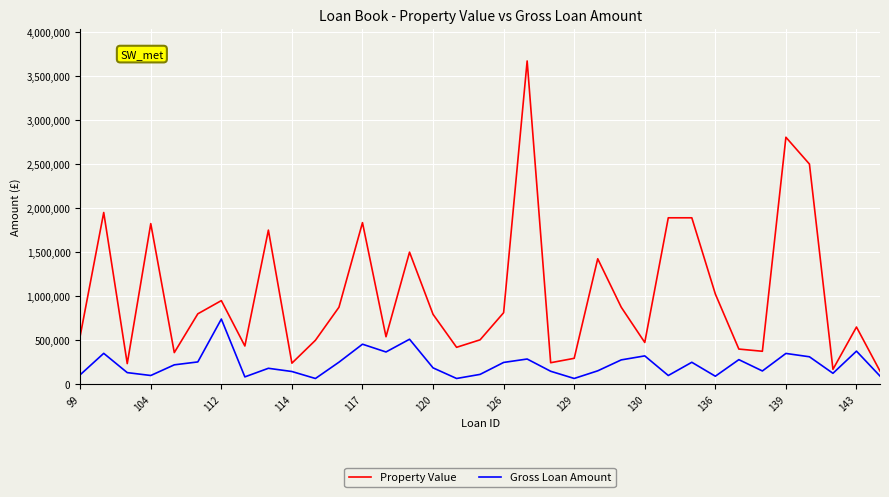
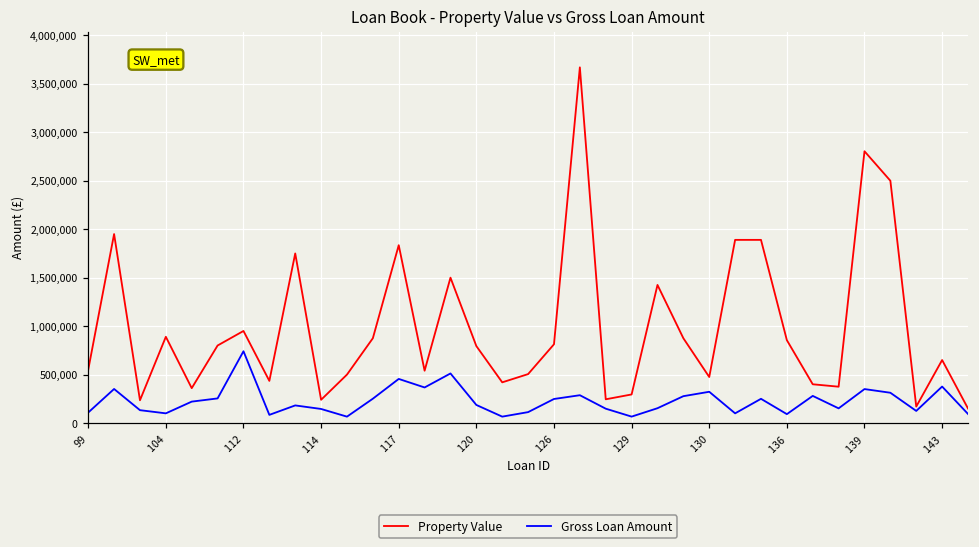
Property Value, 104: 1,800,000 -> 900,000
Property Value, 136: 1,000,000 -> 900,000
